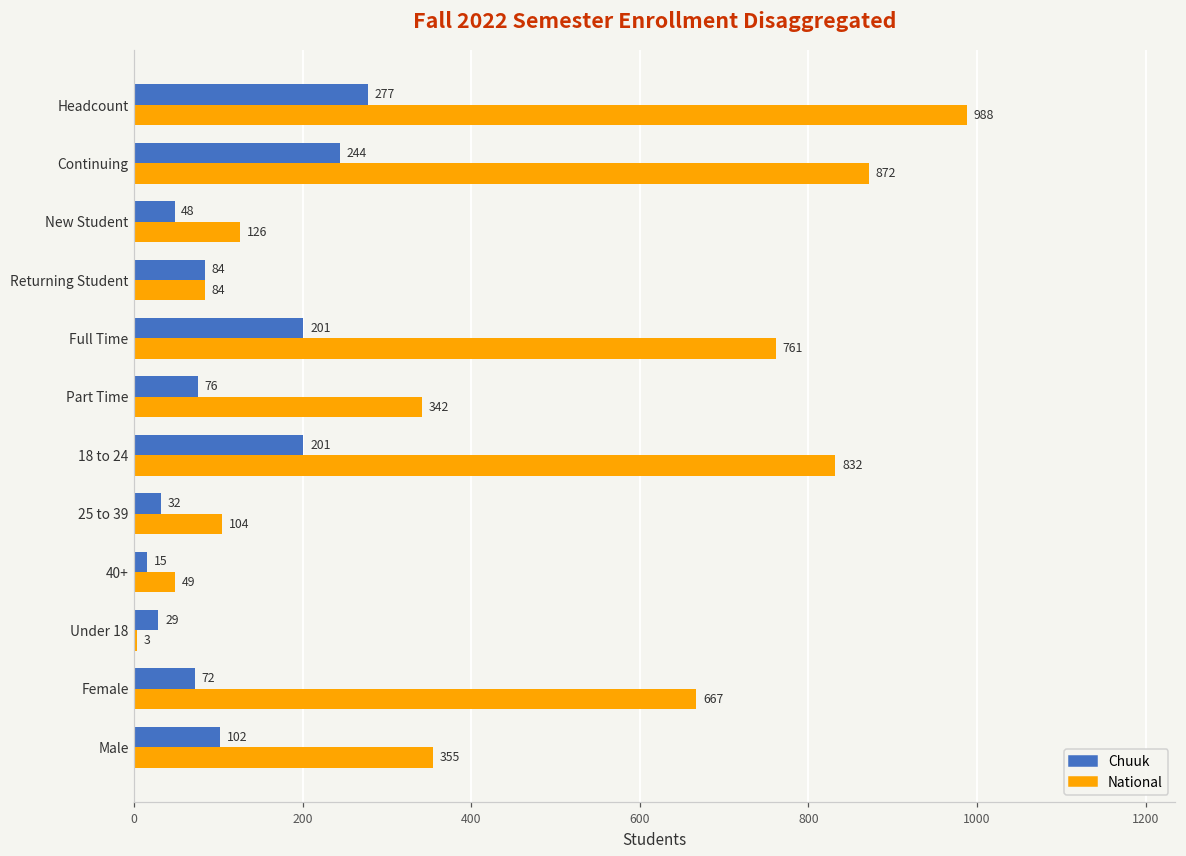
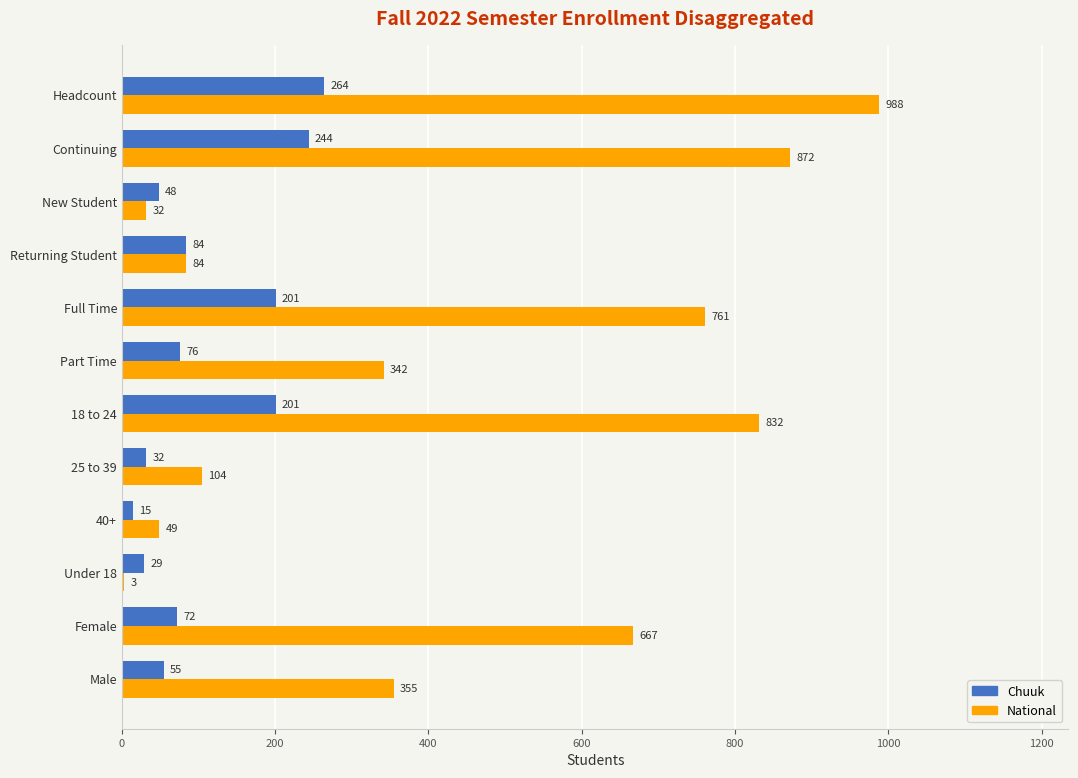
Chuuk, Headcount: 277 -> 264
National, New Student: 126 -> 32
Chuuk, Male: 102 -> 55
